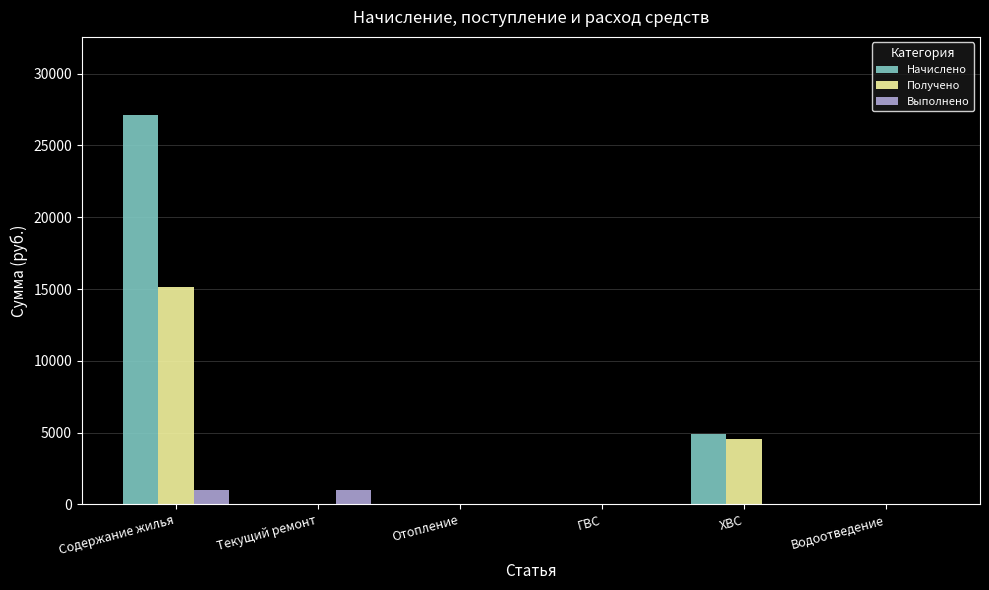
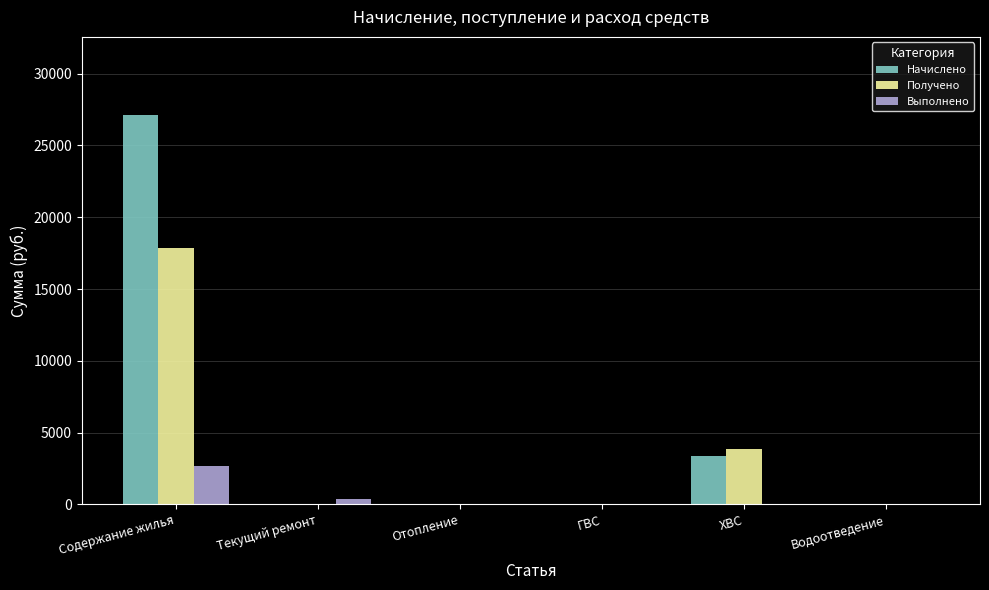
Получено, Содержание жилья: 15200 -> 17900
Выполнено, Содержание жилья: 1000 -> 2700
Выполнено, Текущий ремонт: 1000 -> 400
Начислено, ХВС: 4900 -> 3300
Получено, ХВС: 4600 -> 3900
